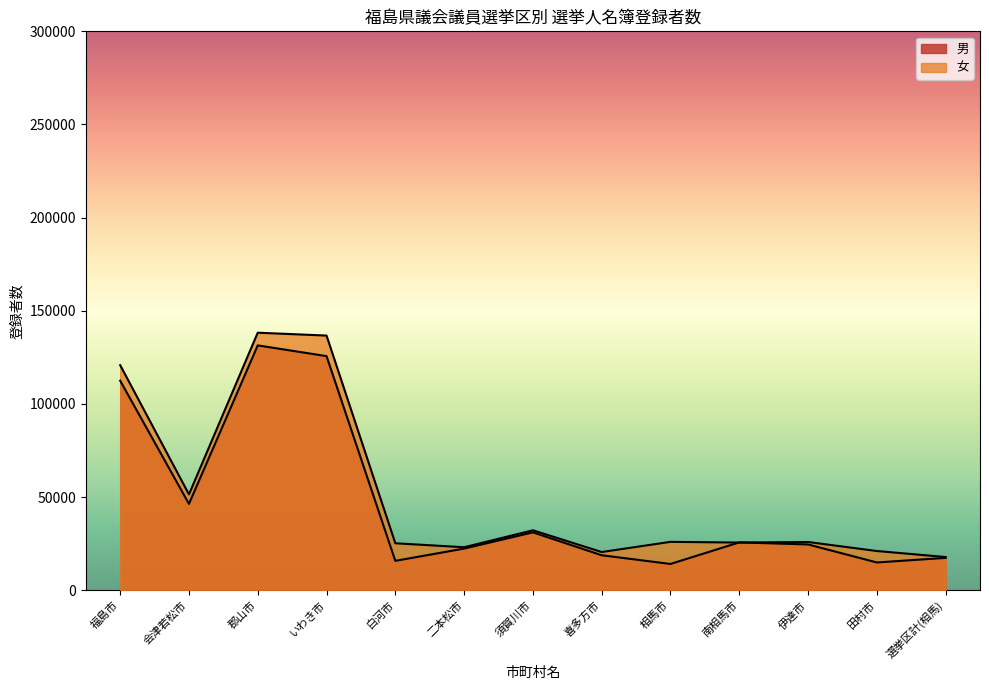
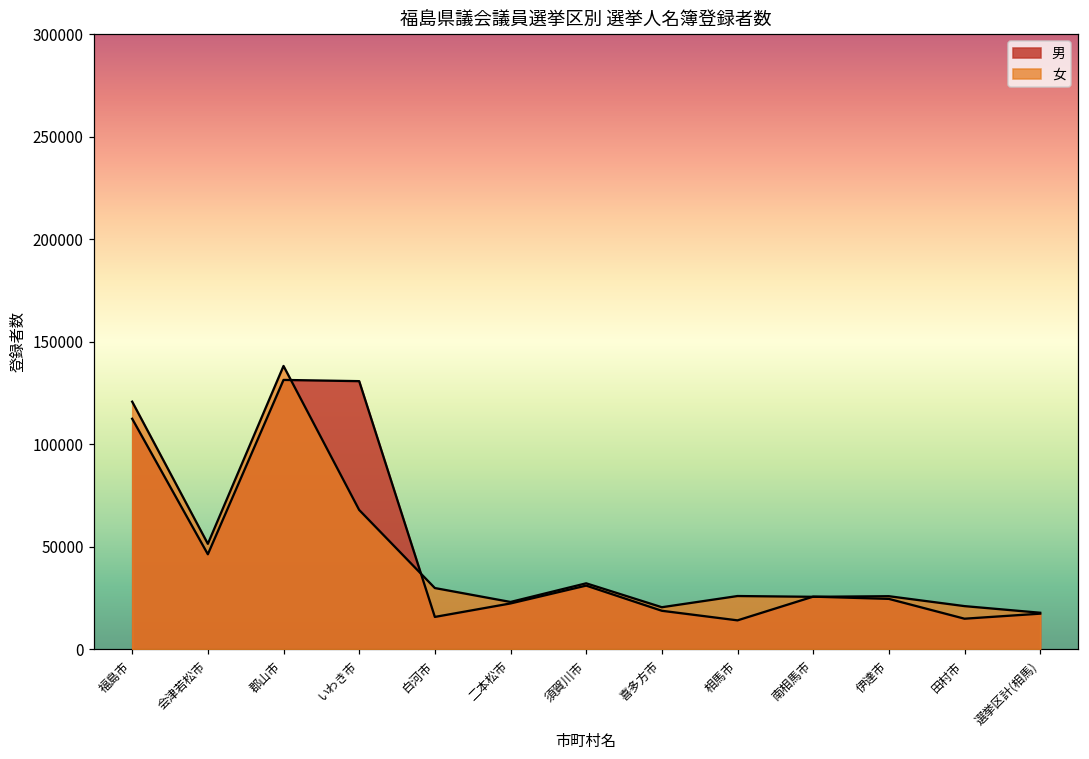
男, いわき市: 126000 -> 131000
女, いわき市: 137000 -> 68000
女, 白河市: 25000 -> 30000
